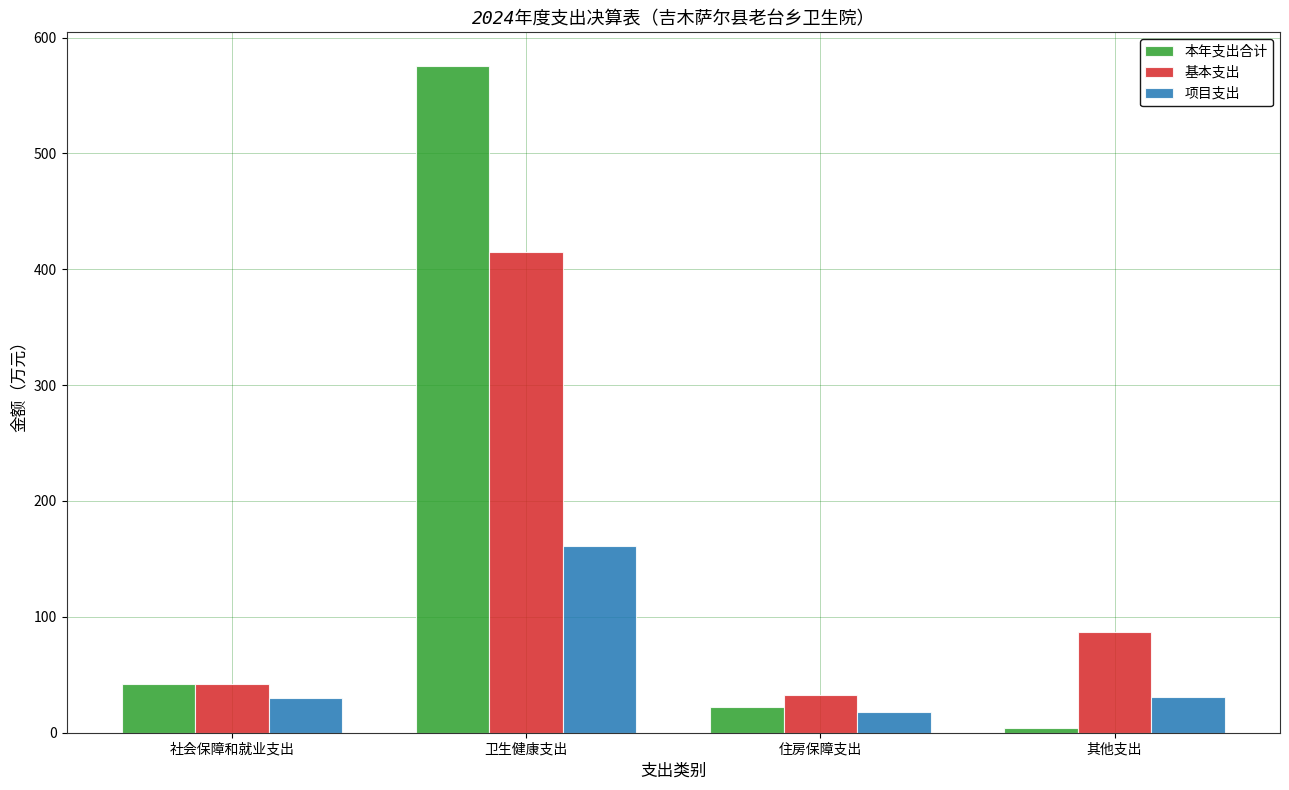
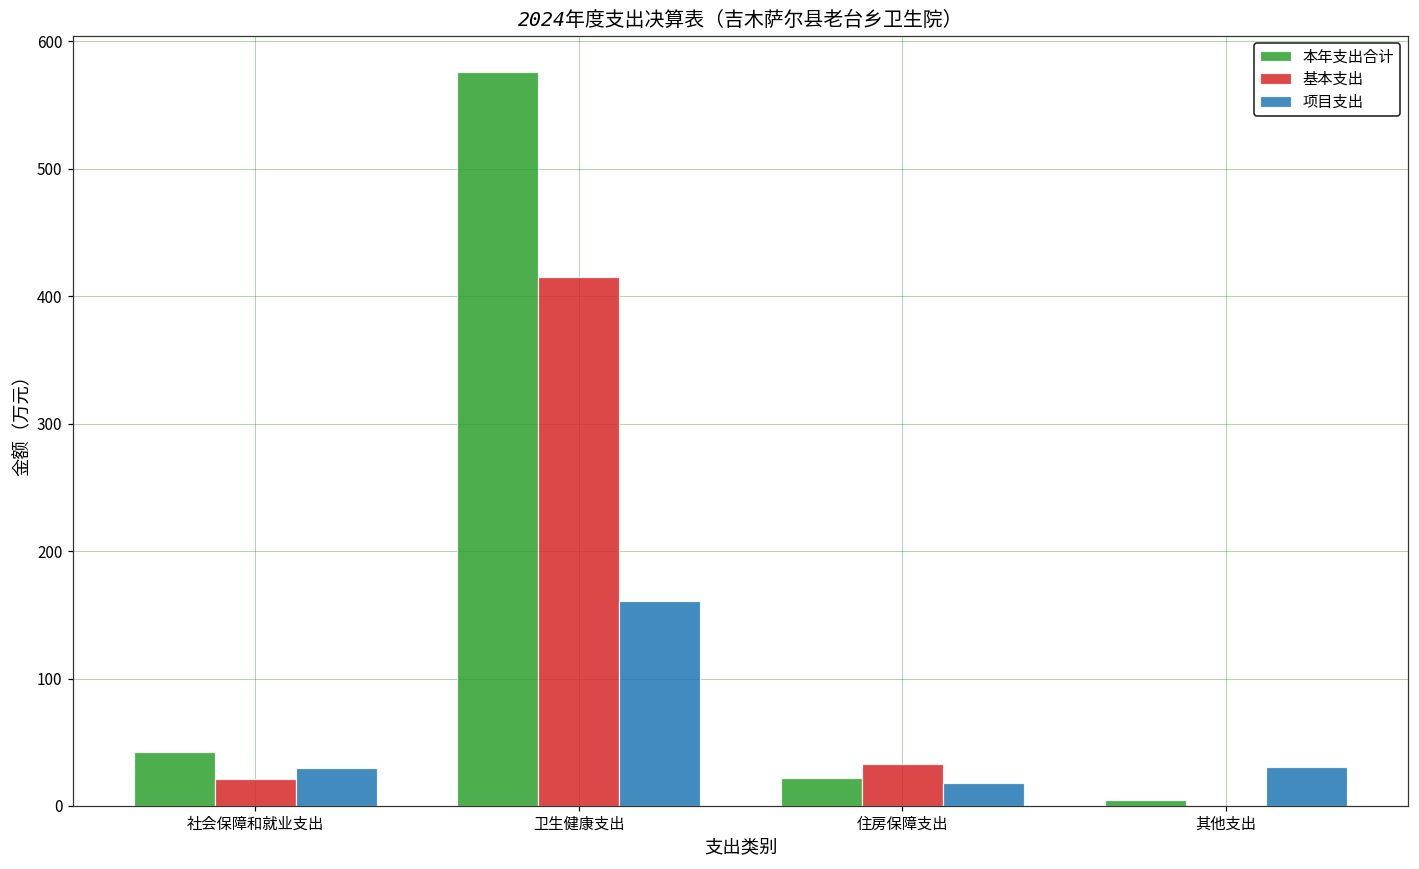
基本支出, 社会保障和就业支出: 42 -> 22
基本支出, 其他支出: 87 -> 0
